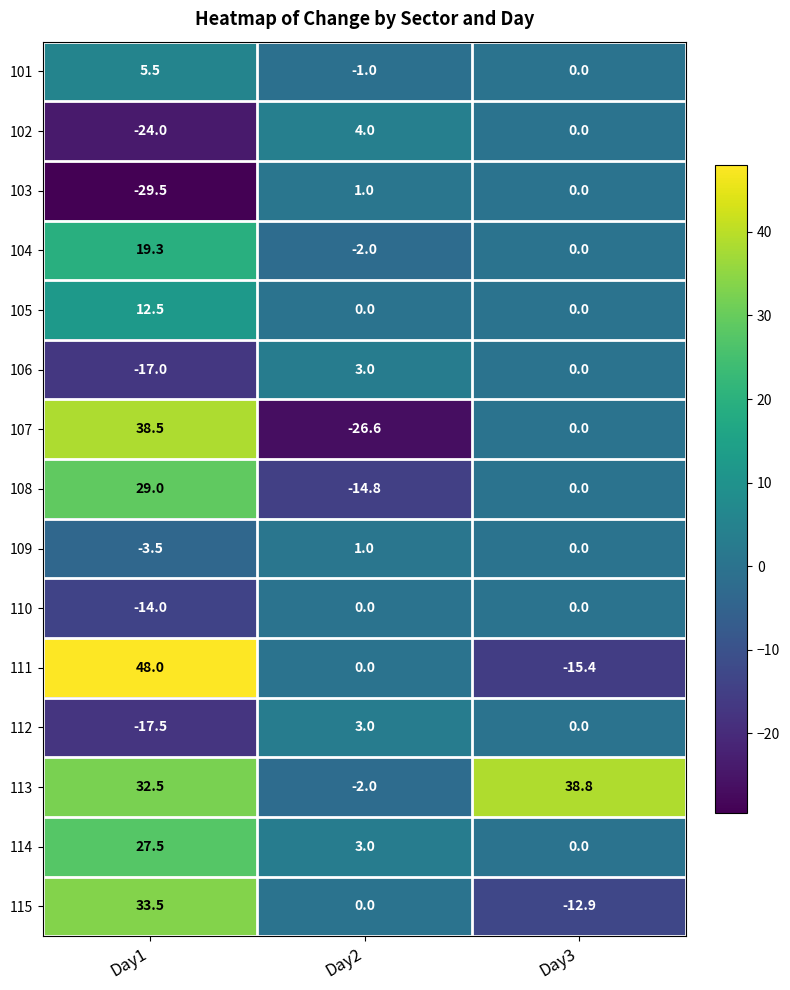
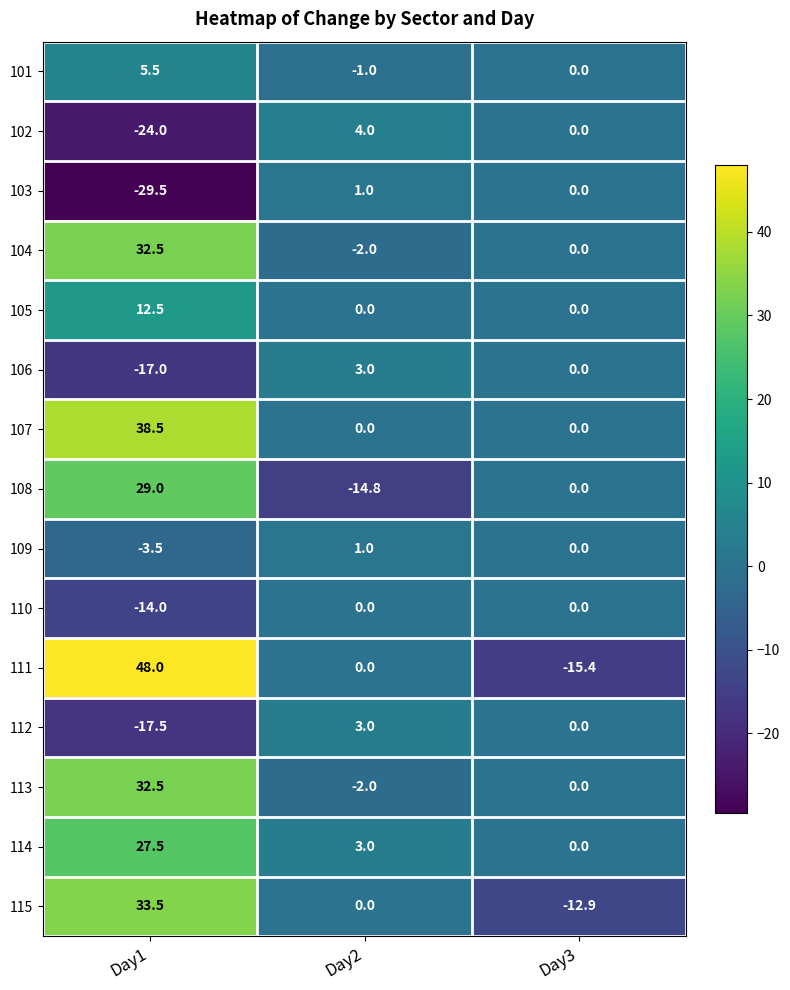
104, Day1: 19.3 -> 32.5
107, Day2: -26.6 -> 0.0
113, Day3: 38.8 -> 0.0
